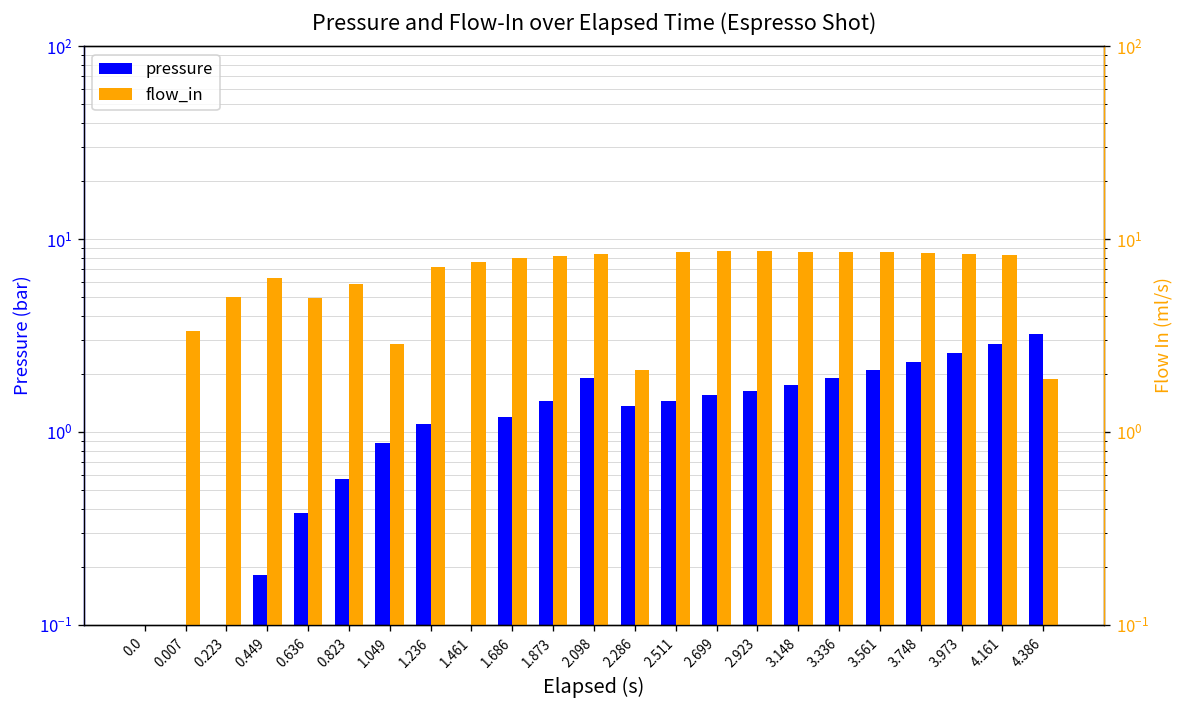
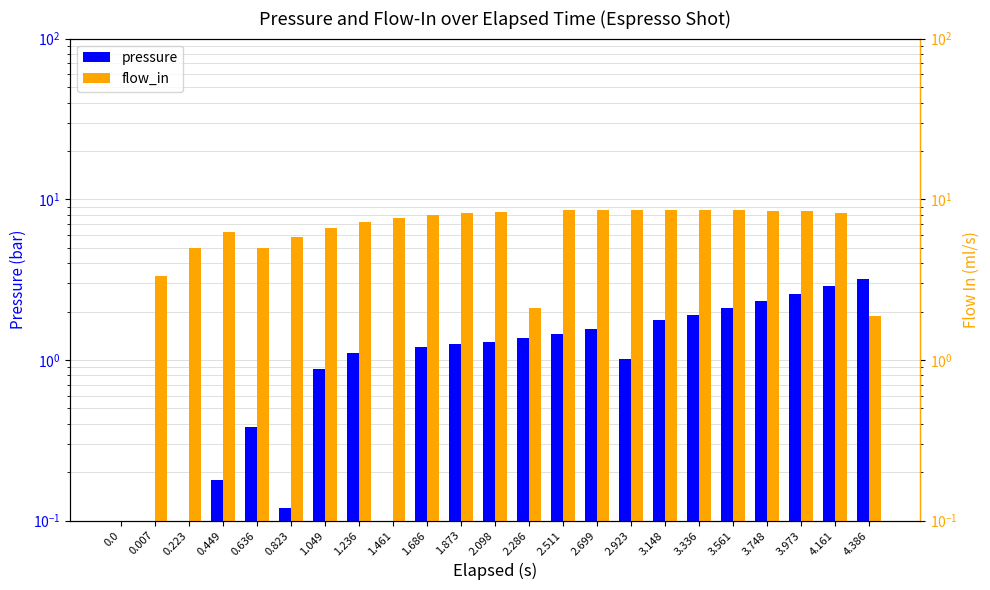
pressure, 0.823: 0.57 -> 0.12
pressure, 1.873: 1.5 -> 1.3
pressure, 2.098: 1.9 -> 1.3
pressure, 2.923: 1.6 -> 1.0
flow_in, 1.049: 2.9 -> 6.6
